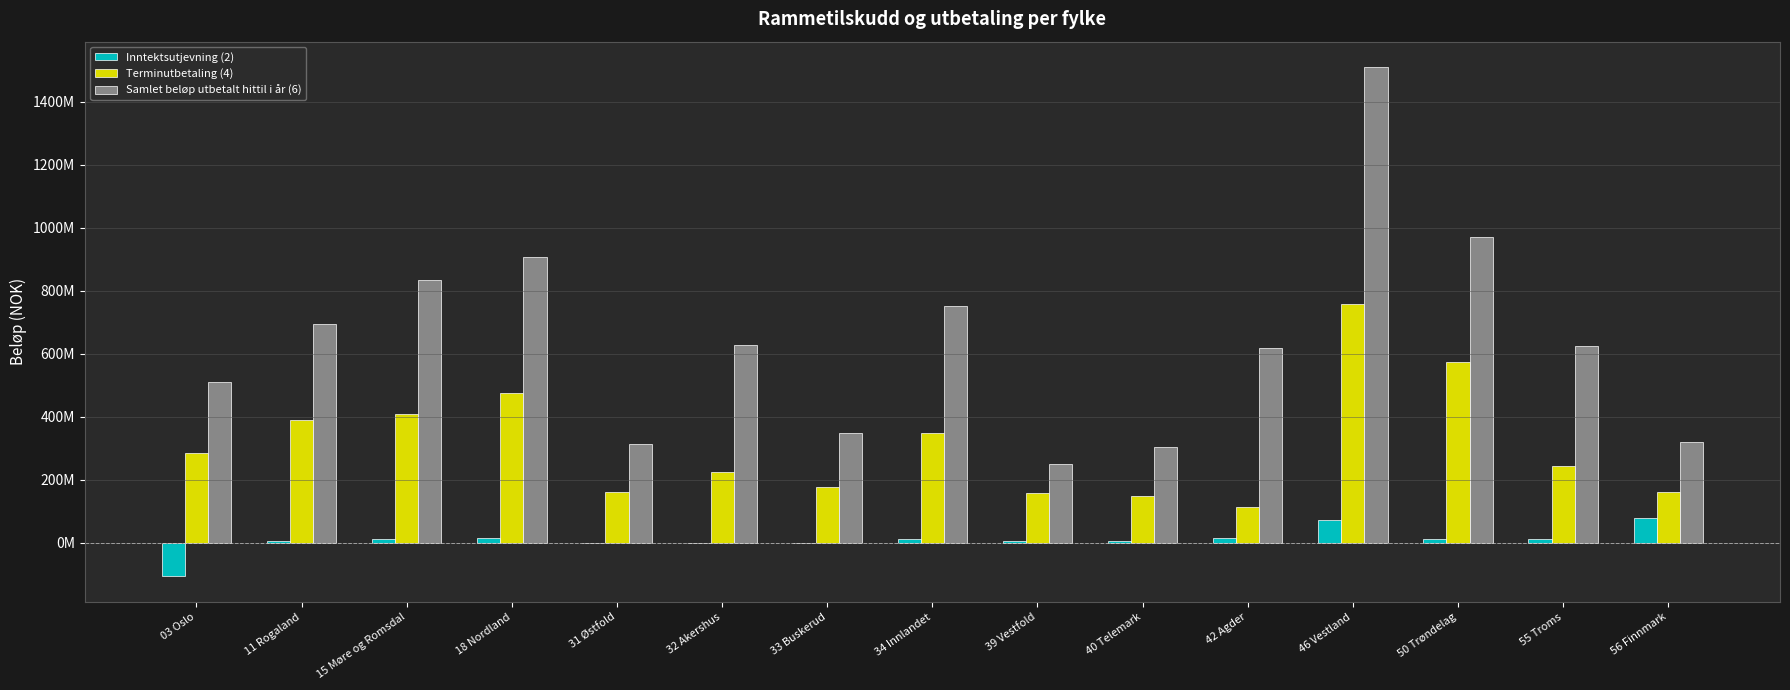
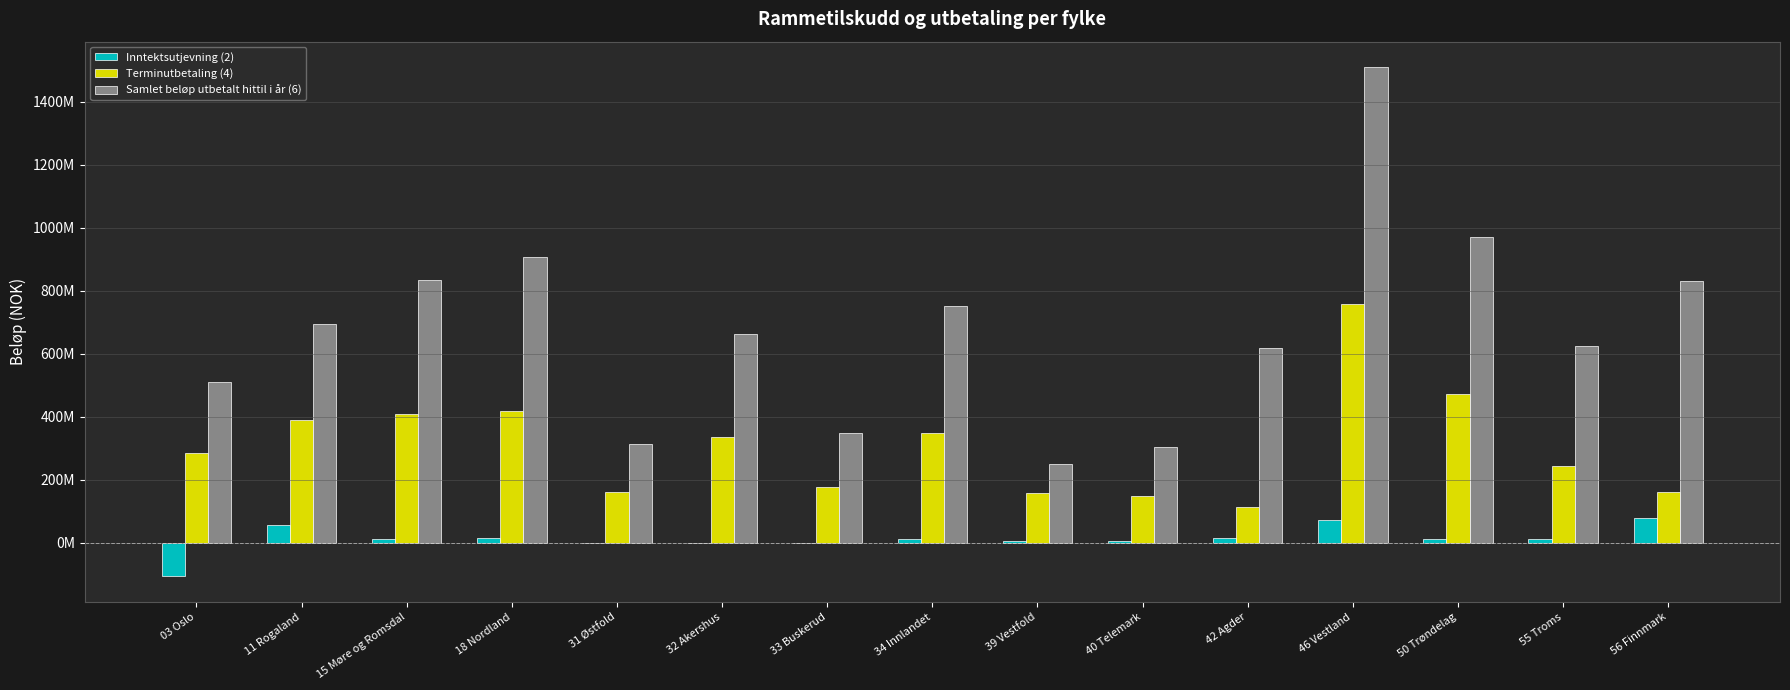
Inntektsutjevning (2), 11 Rogaland: 10000000 -> 60000000
Terminutbetaling (4), 18 Nordland: 470000000 -> 420000000
Terminutbetaling (4), 32 Akershus: 220000000 -> 340000000
Samlet beløp utbetalt hittil i år (6), 32 Akershus: 630000000 -> 660000000
Terminutbetaling (4), 50 Trøndelag: 570000000 -> 470000000
Samlet beløp utbetalt hittil i år (6), 56 Finnmark: 320000000 -> 830000000
